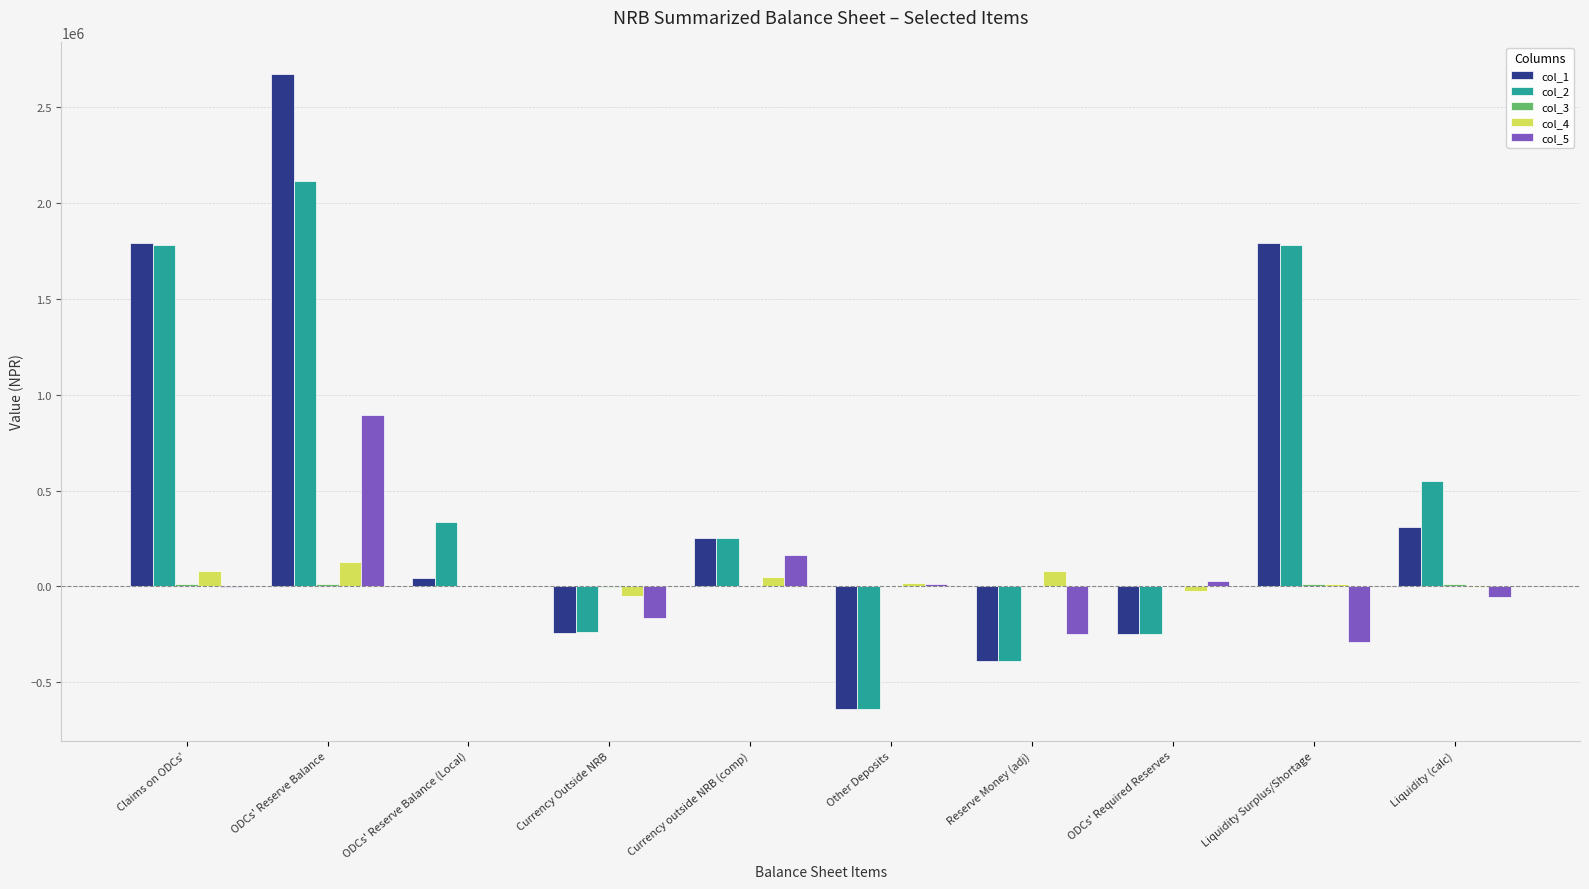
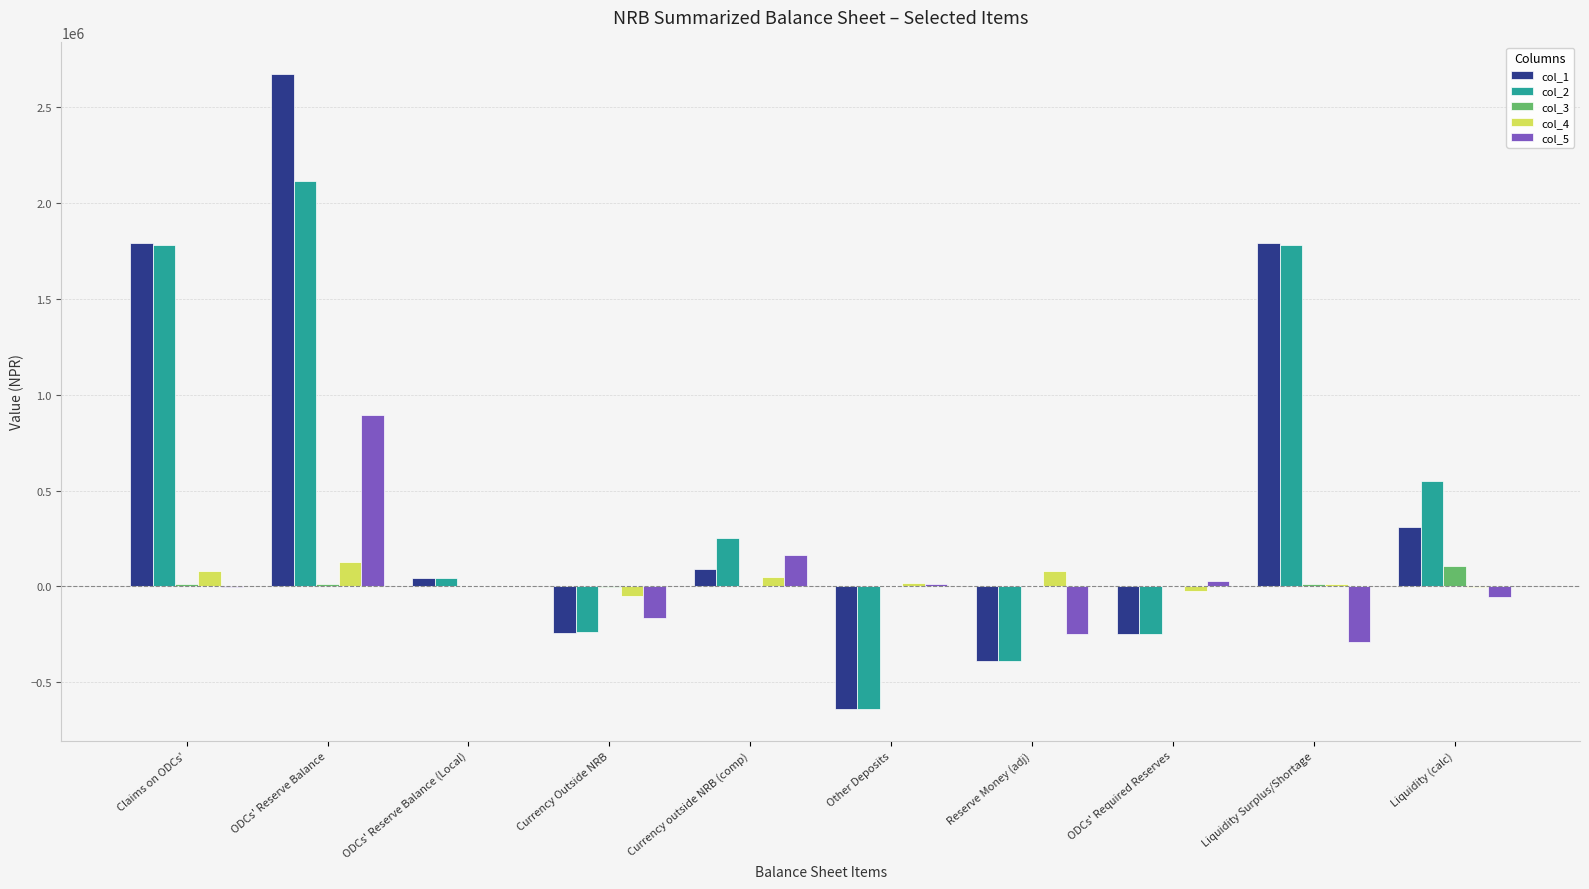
col_2, ODCs' Reserve Balance (Local): 340000 -> 40000
col_1, Currency outside NRB (comp): 260000 -> 90000
col_3, Liquidity (calc): 10000 -> 110000
